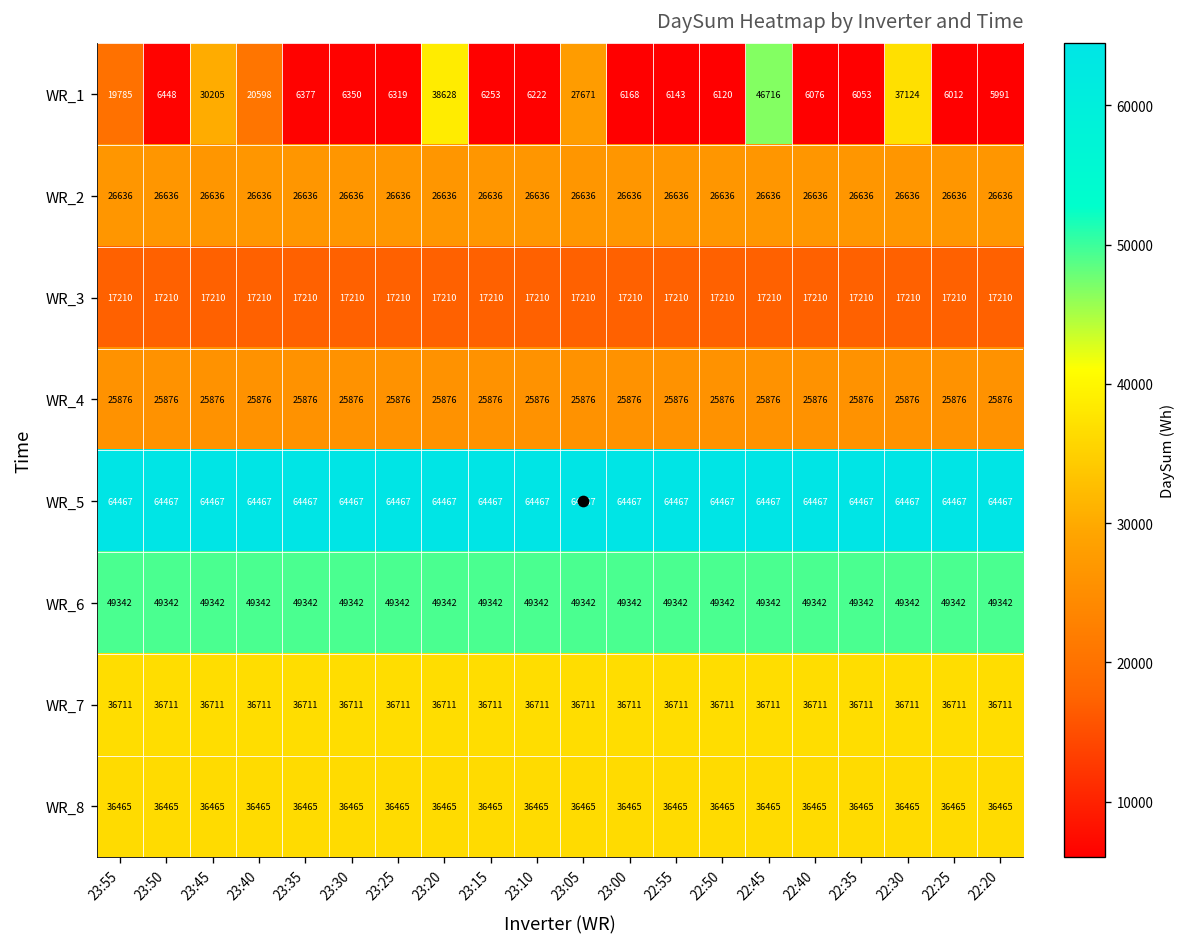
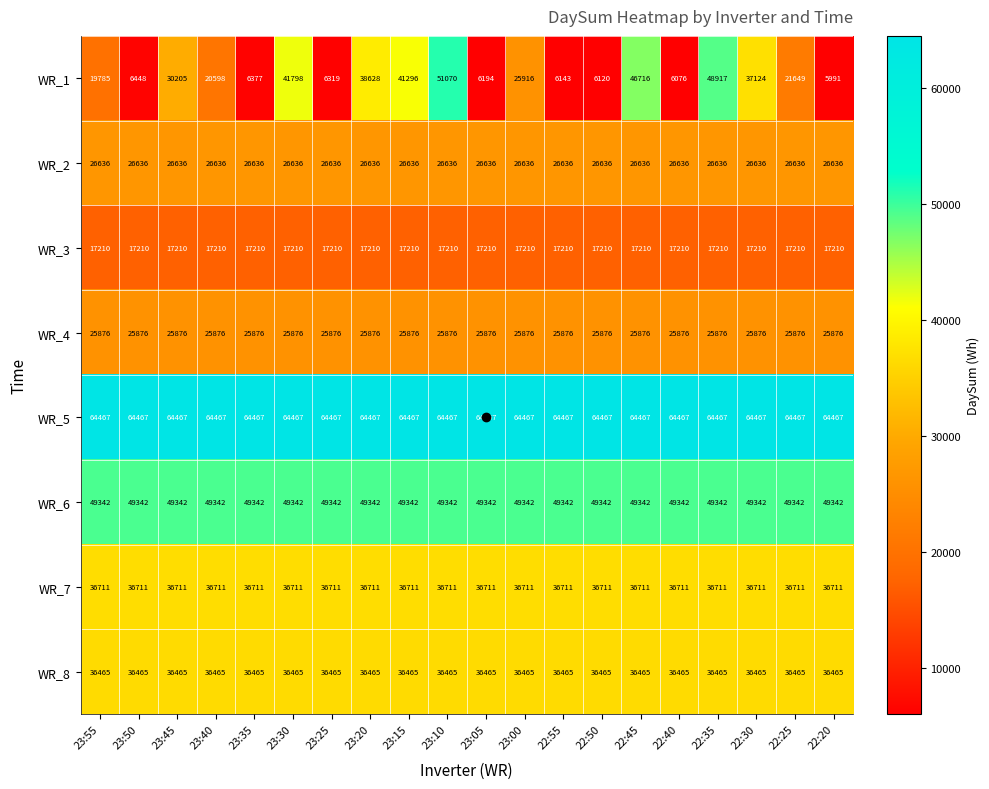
WR_1, 23:30: 6350 -> 41798
WR_1, 23:15: 6253 -> 41296
WR_1, 23:10: 6222 -> 51070
WR_1, 23:05: 27671 -> 6194
WR_1, 23:00: 6168 -> 25916
WR_1, 22:35: 6053 -> 48917
WR_1, 22:25: 6012 -> 21649
